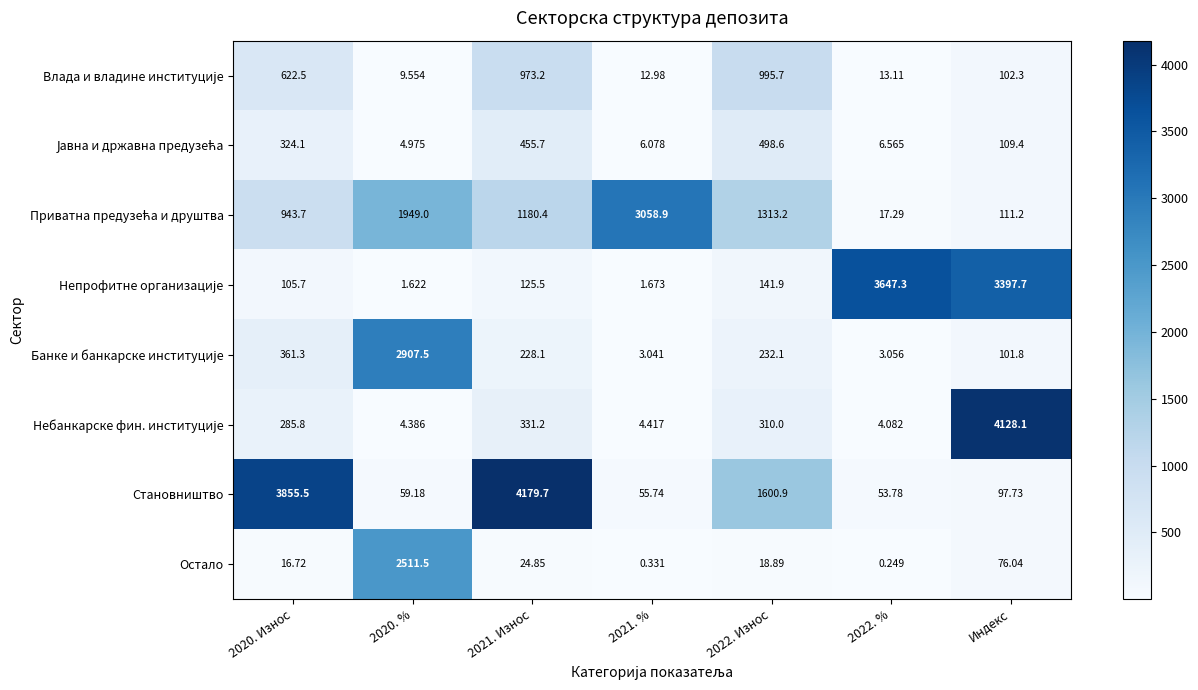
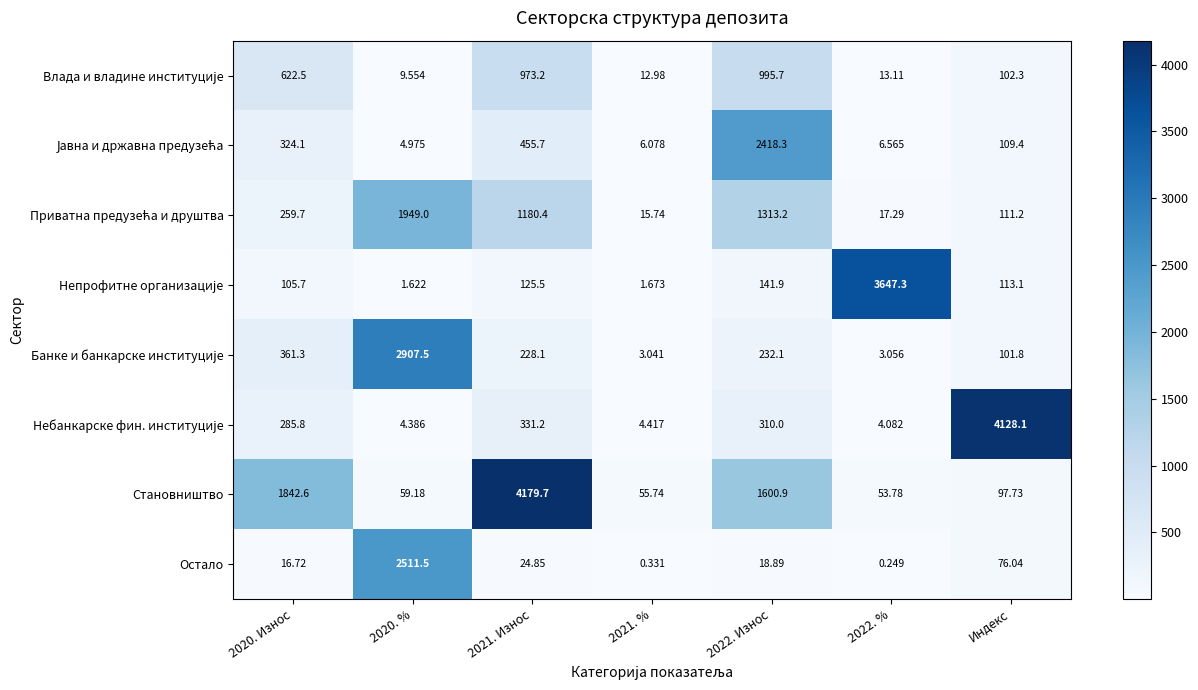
Јавна и државна предузећа, 2022. Износ: 498.6 -> 2418.3
Приватна предузећа и друштва, 2020. Износ: 943.7 -> 259.7
Приватна предузећа и друштва, 2021. %: 3058.9 -> 15.74
Непрофитне организације, Индекс: 3397.7 -> 113.1
Становништво, 2020. Износ: 3855.5 -> 1842.6
